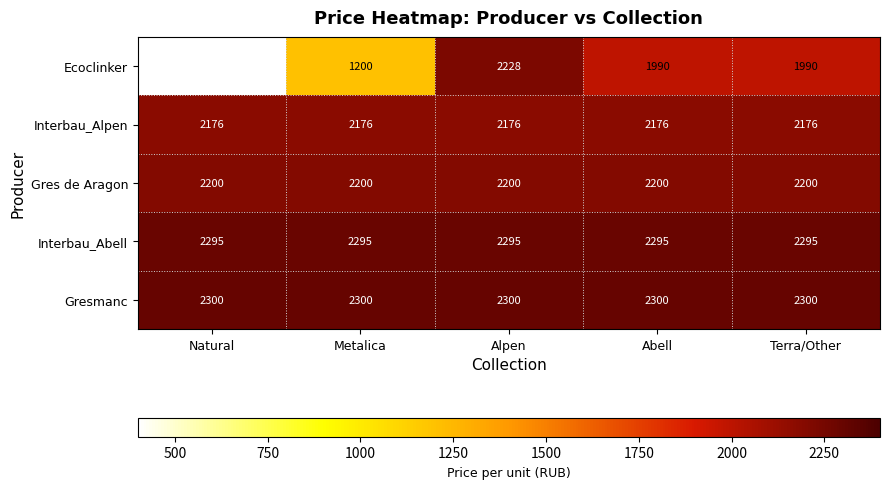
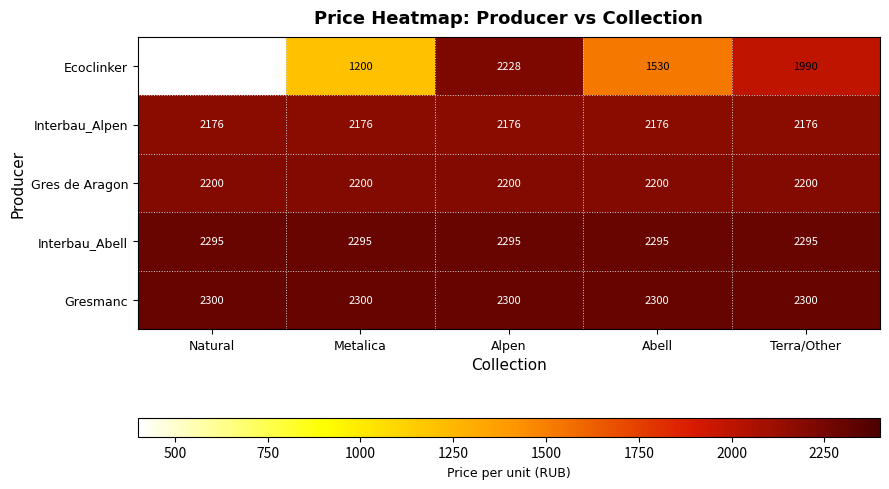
Ecoclinker, Abell: 1990 -> 1530
